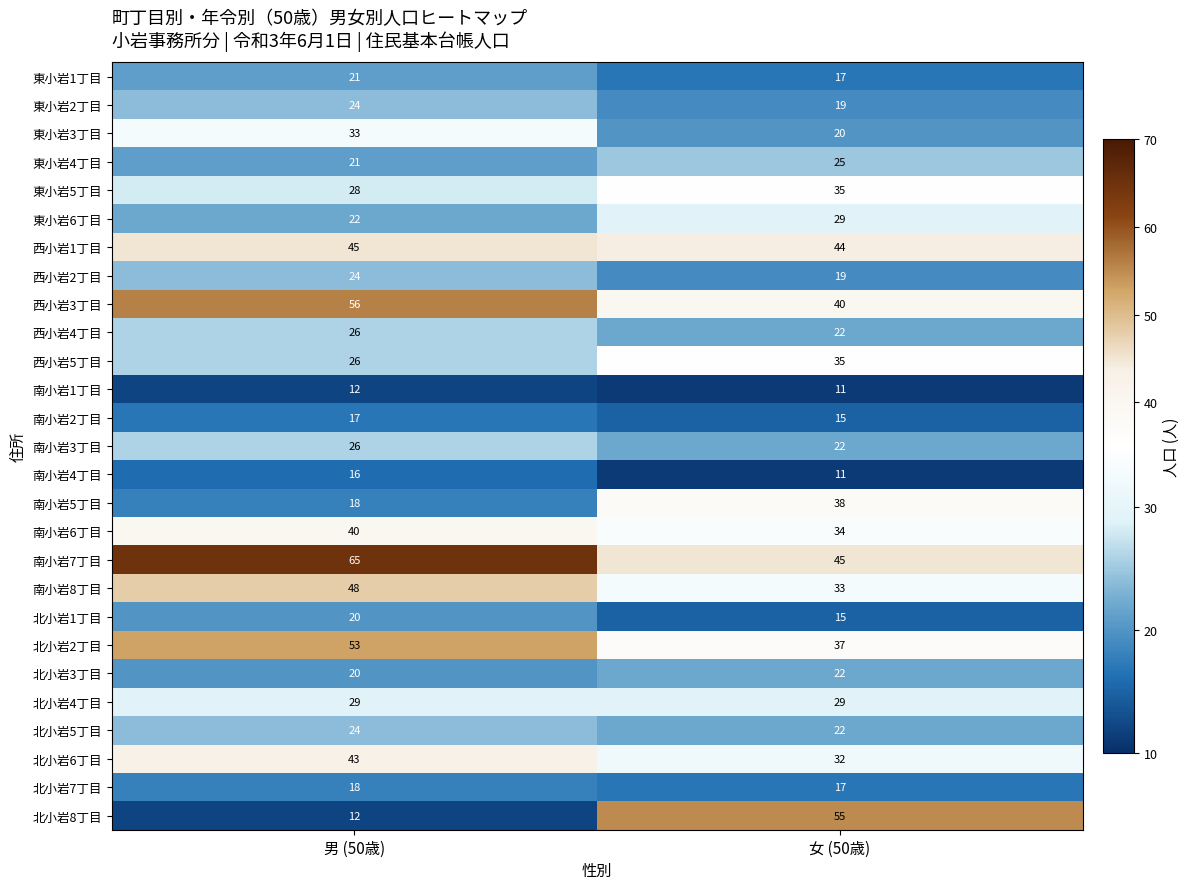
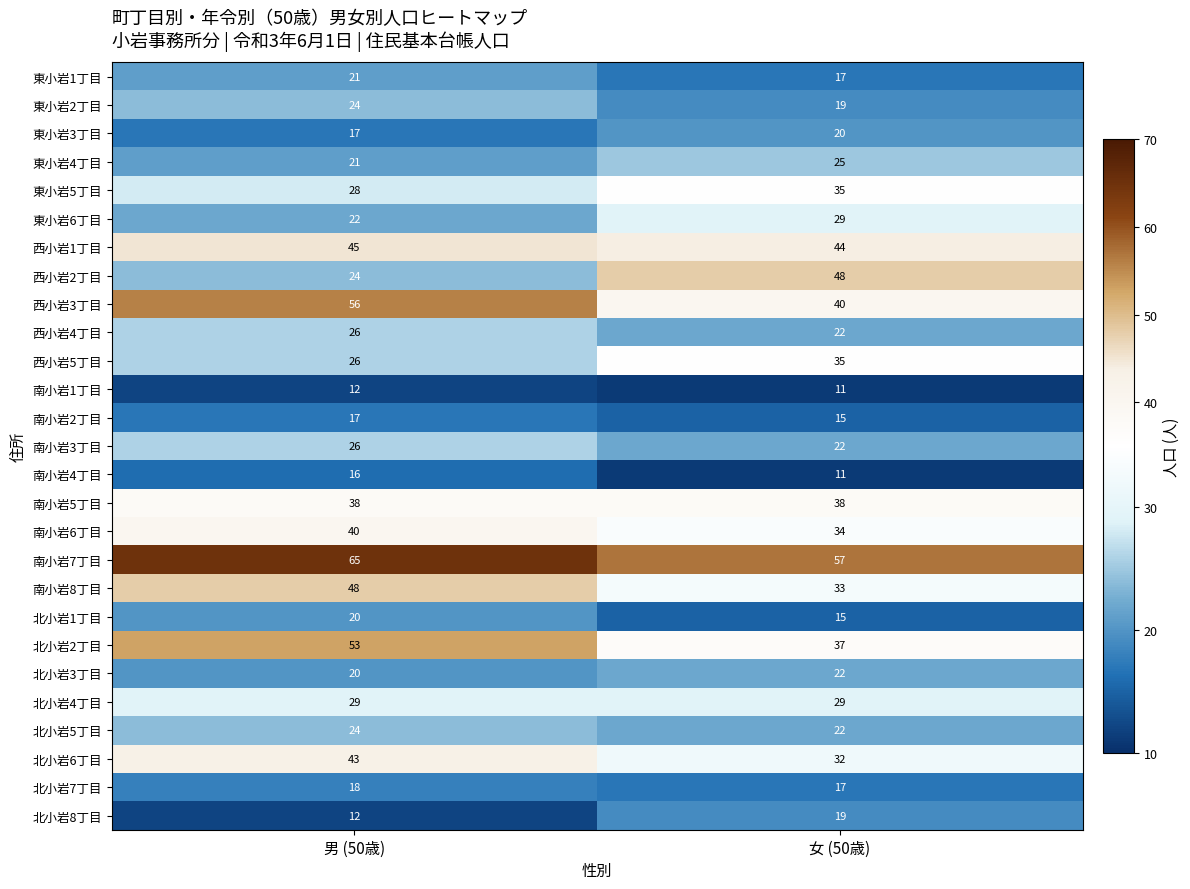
東小岩3丁目, 男 (50歳): 33 -> 17
西小岩2丁目, 女 (50歳): 19 -> 48
南小岩5丁目, 男 (50歳): 18 -> 38
南小岩7丁目, 女 (50歳): 45 -> 57
北小岩8丁目, 女 (50歳): 55 -> 19
